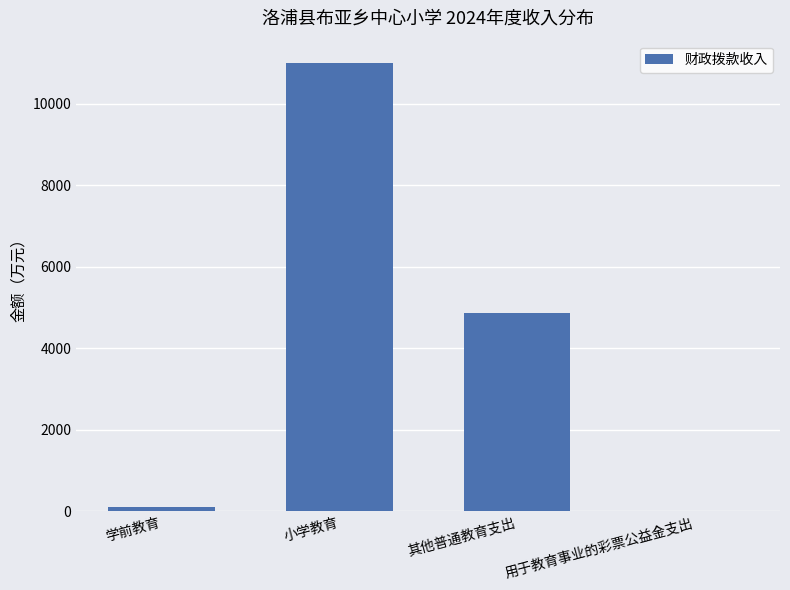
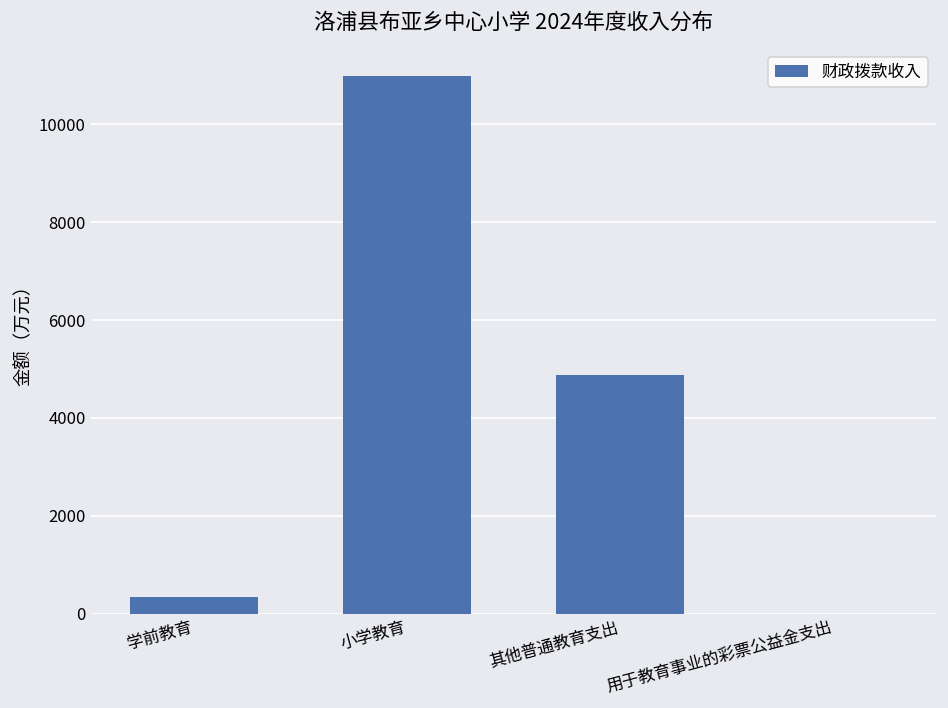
学前教育: 100 -> 300
